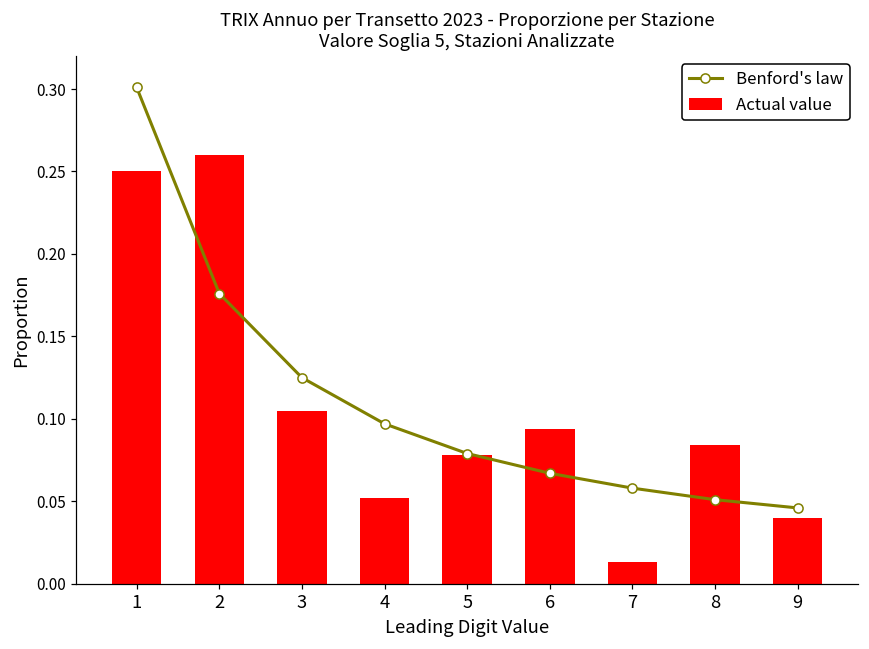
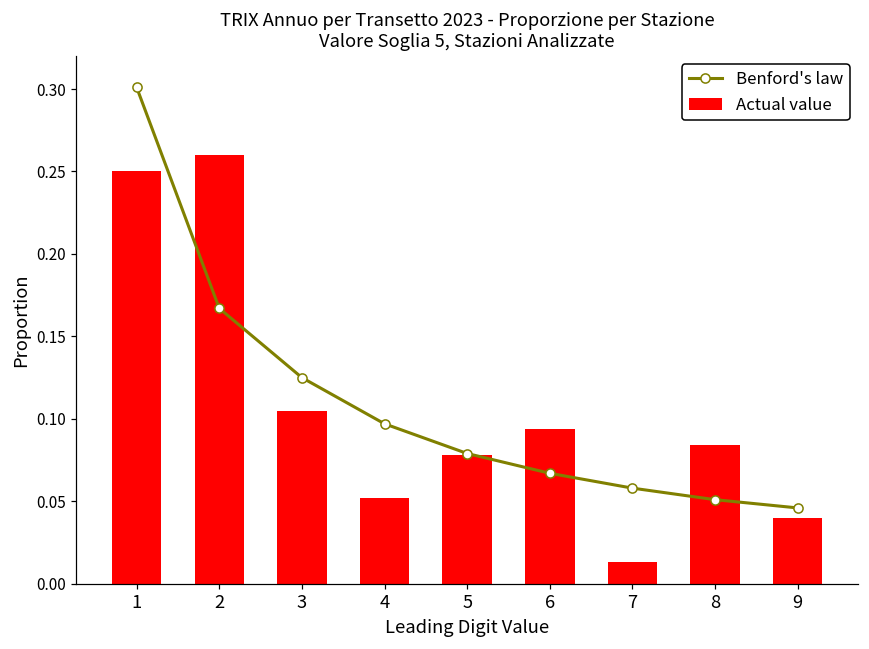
Benford's law, 2: 0.176 -> 0.167
